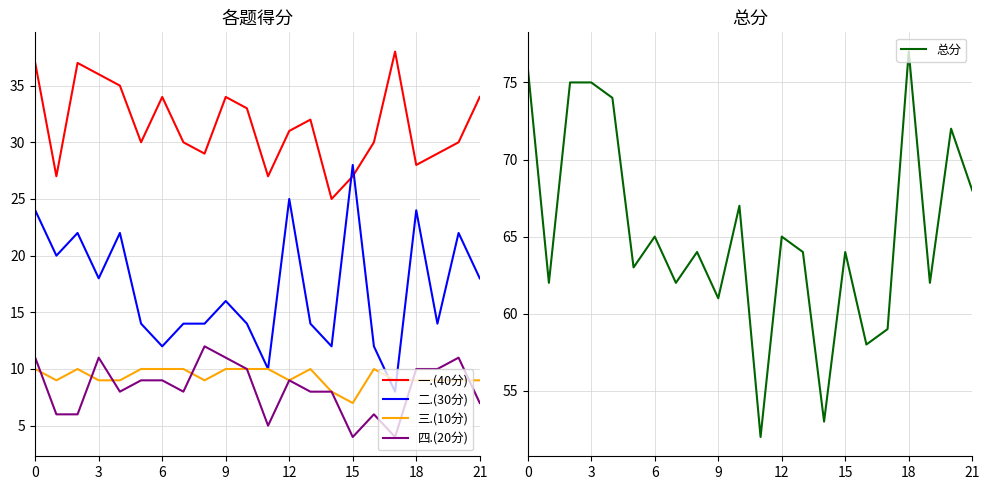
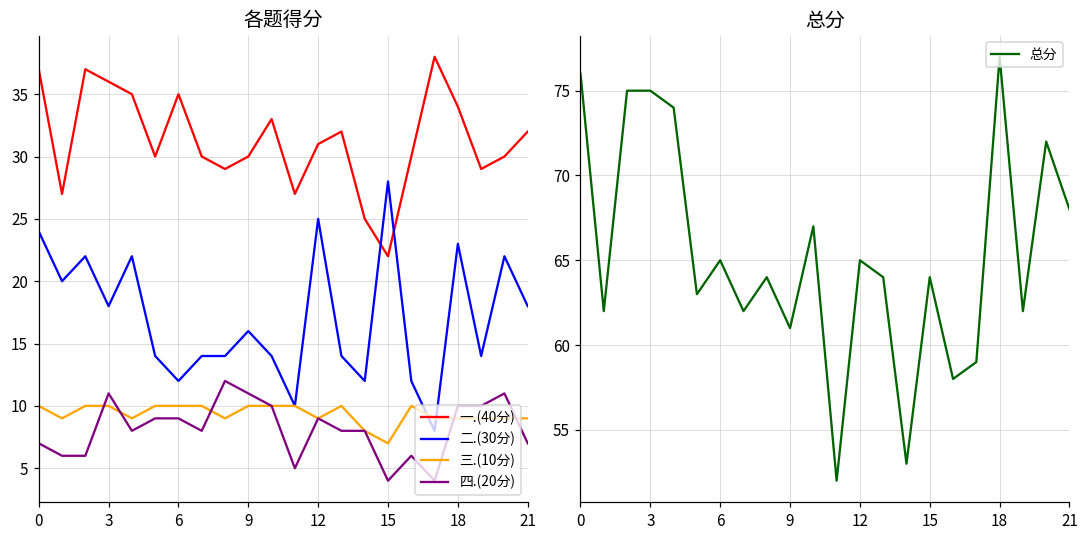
各题得分, 四.(20分), 0: 11 -> 7
各题得分, 三.(10分), 3: 9 -> 10
各题得分, 一.(40分), 6: 34 -> 35
各题得分, 一.(40分), 9: 34 -> 30
各题得分, 一.(40分), 15: 27 -> 22
各题得分, 一.(40分), 18: 28 -> 34
各题得分, 二.(30分), 18: 24 -> 23
各题得分, 一.(40分), 21: 34 -> 32
